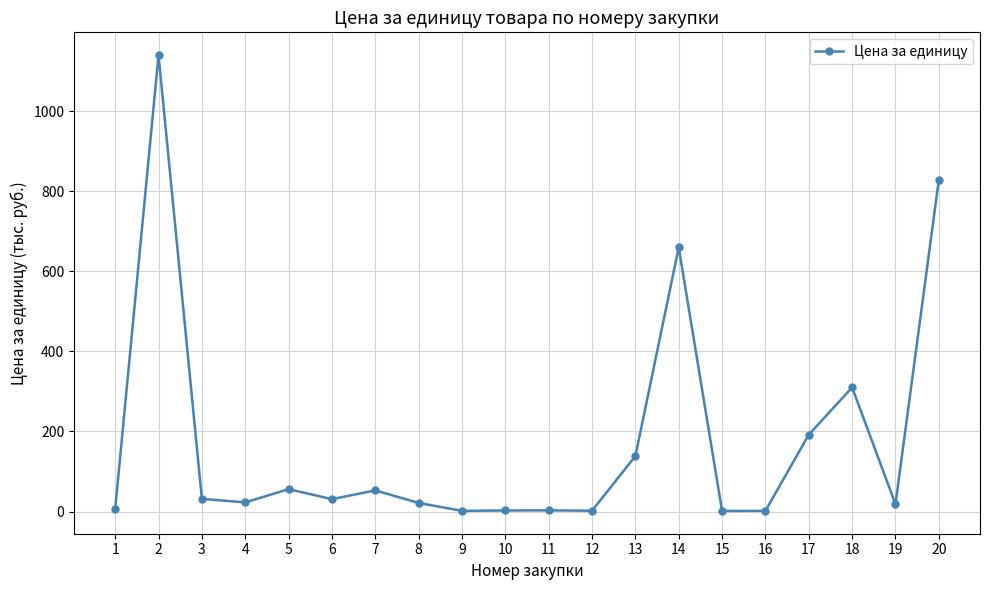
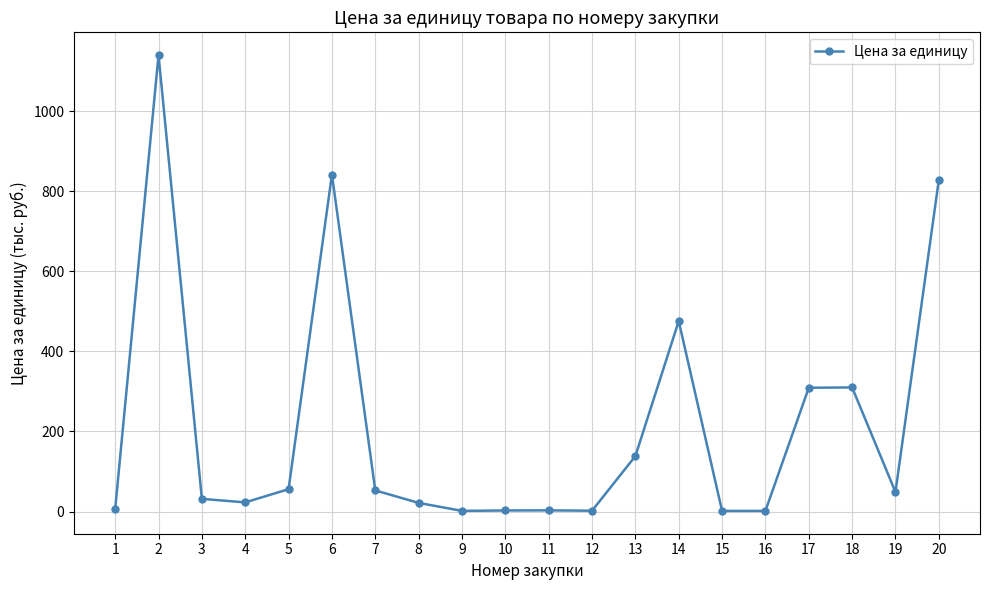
6: 30 -> 840
14: 660 -> 480
17: 190 -> 310
19: 20 -> 50
